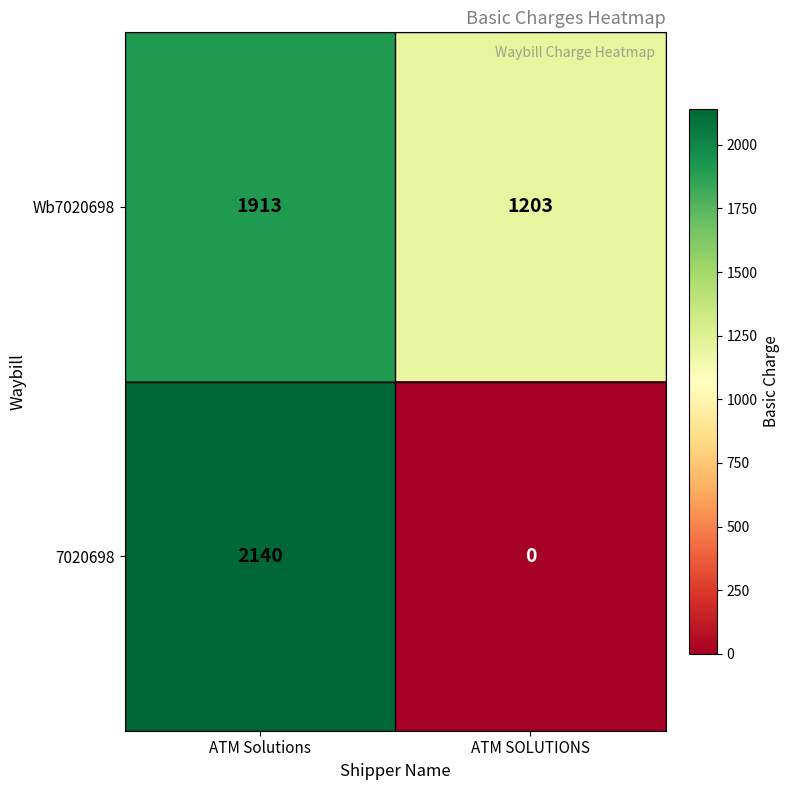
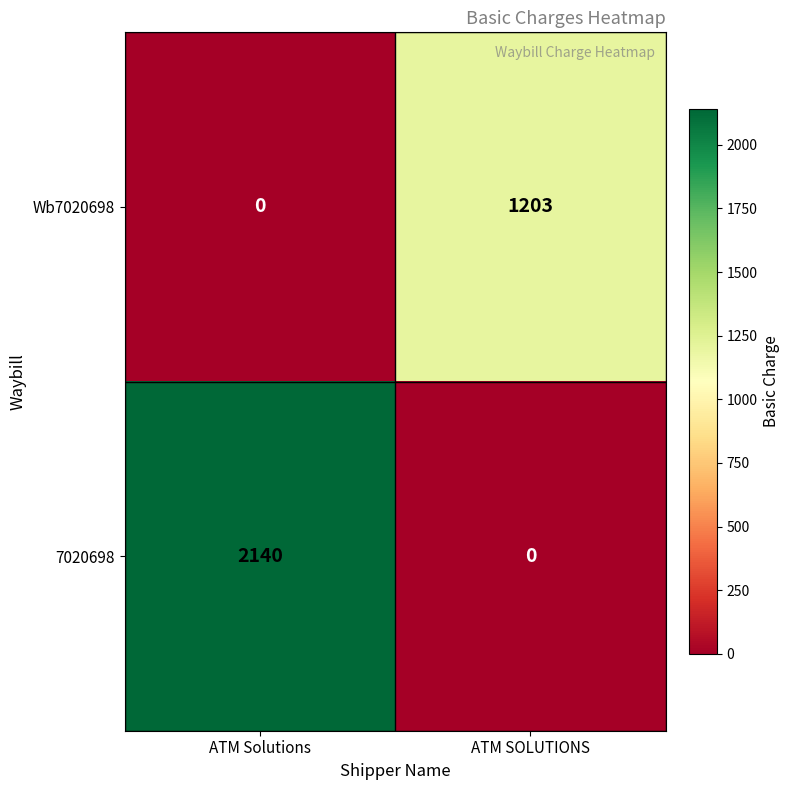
Wb7020698, ATM Solutions: 1913 -> 0
